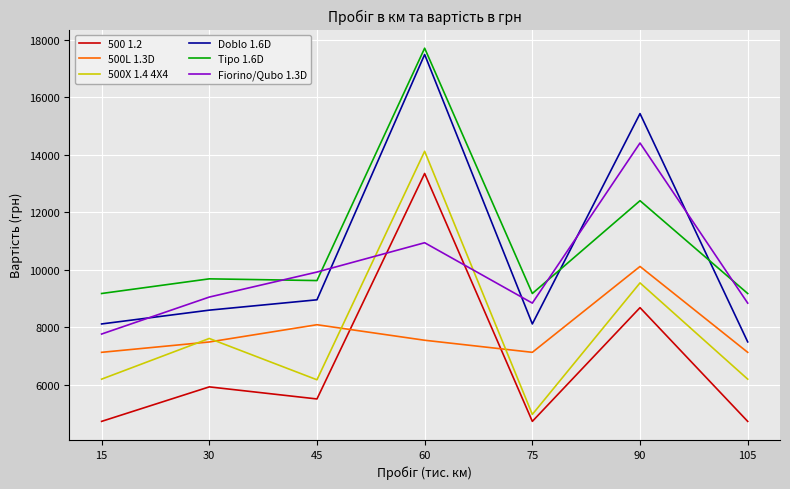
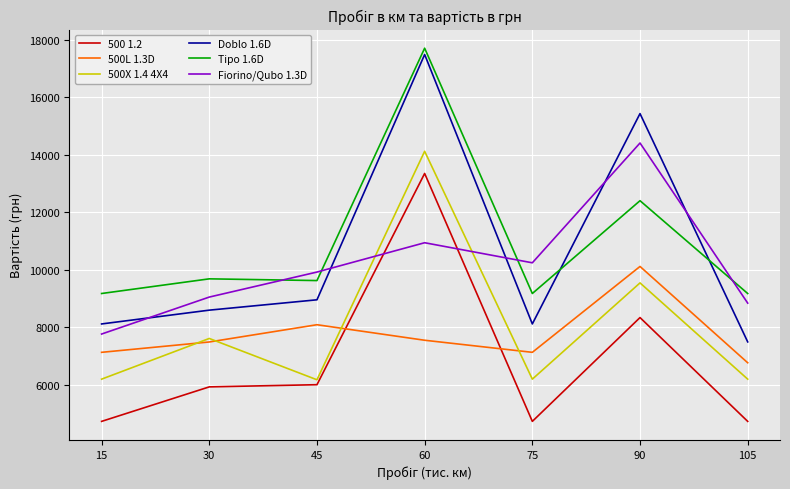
500 1.2, 45: 5500 -> 6000
500X 1.4 4X4, 75: 5000 -> 6200
Fiorino/Qubo 1.3D, 75: 8800 -> 10200
500 1.2, 90: 8700 -> 8300
500L 1.3D, 105: 7100 -> 6800
